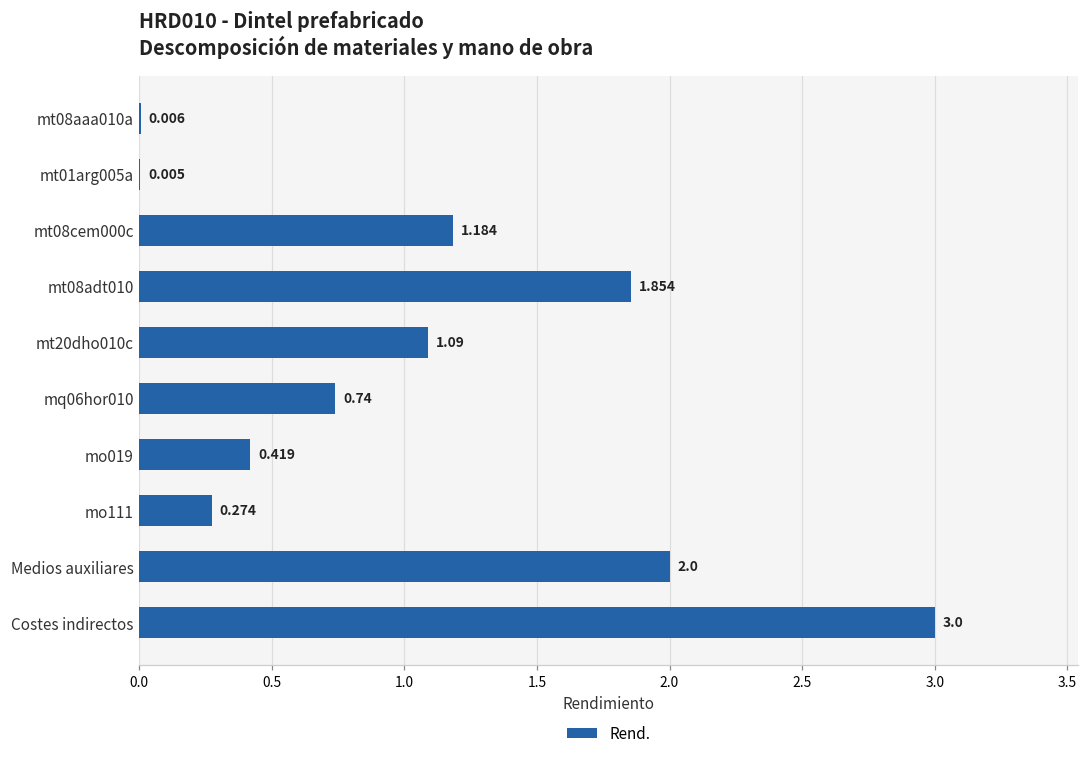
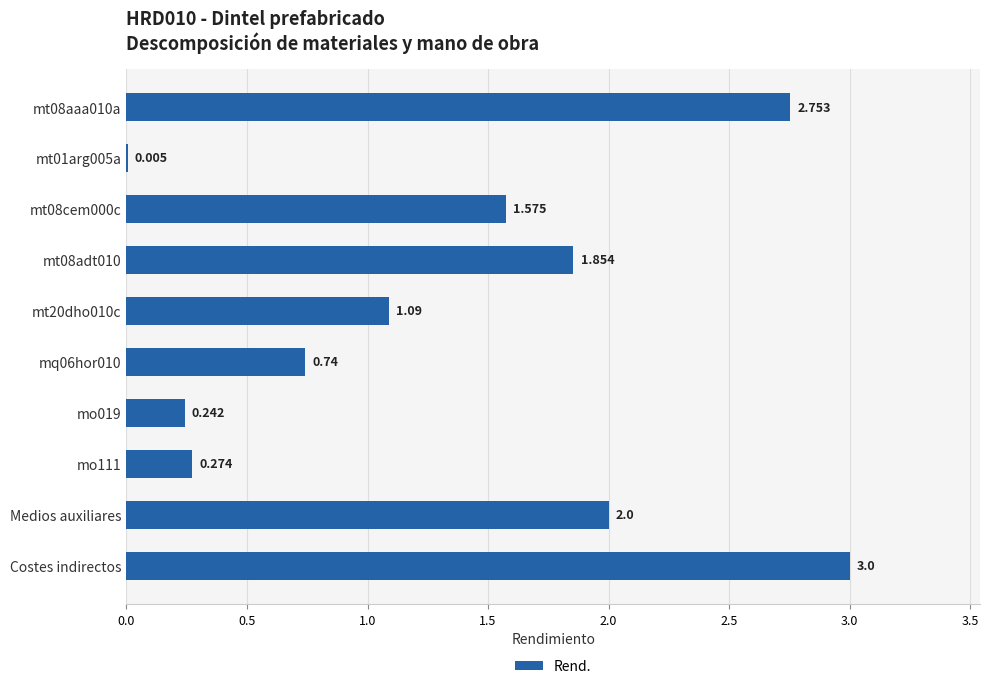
mt08aaa010a: 0.006 -> 2.753
mt08cem000c: 1.184 -> 1.575
mo019: 0.419 -> 0.242
